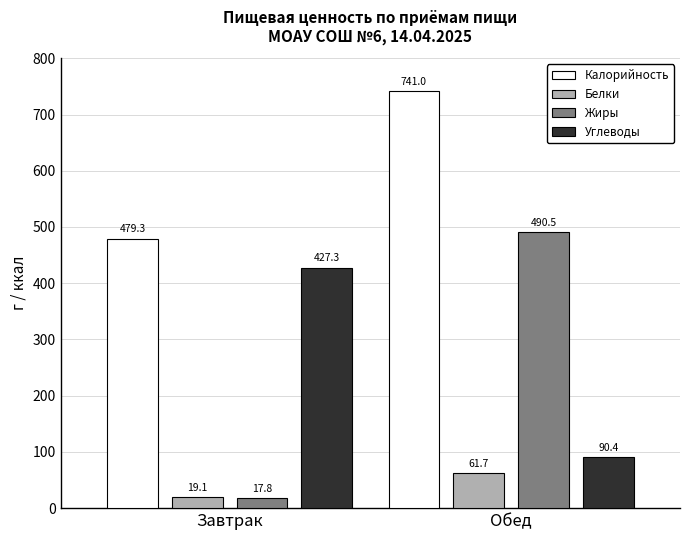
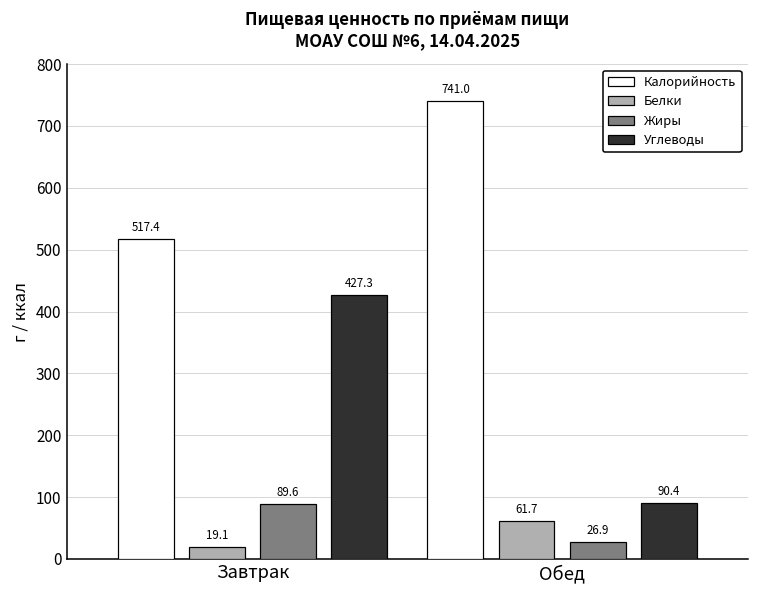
Калорийность, Завтрак: 479.3 -> 517.4
Жиры, Завтрак: 17.8 -> 89.6
Жиры, Обед: 490.5 -> 26.9
